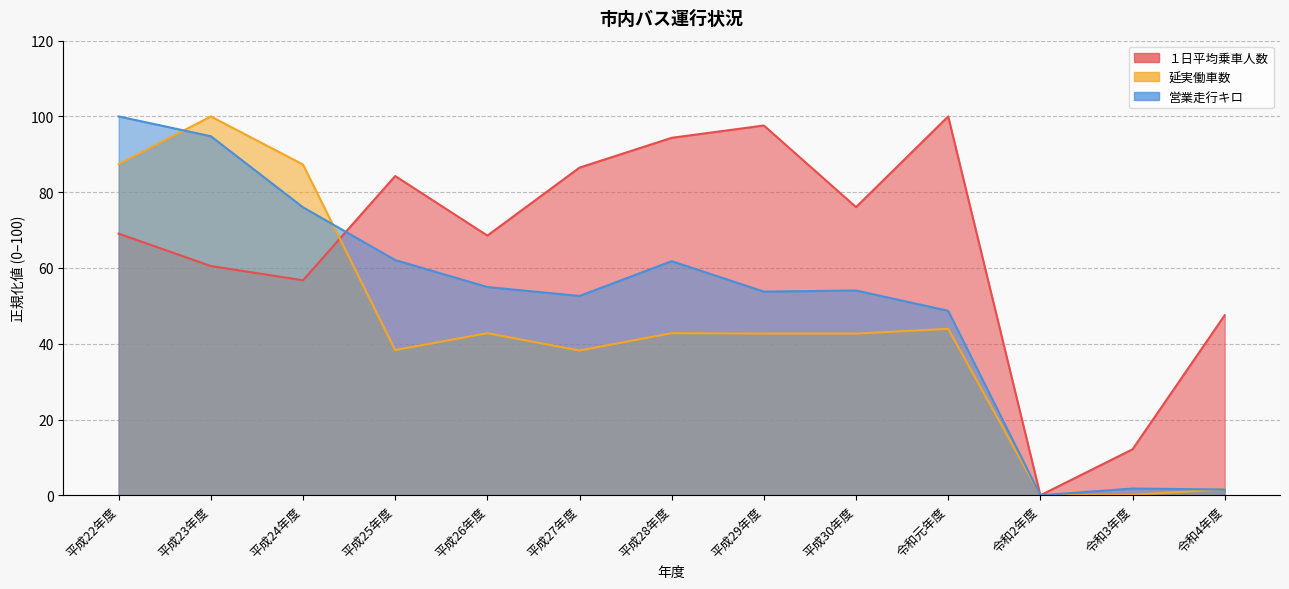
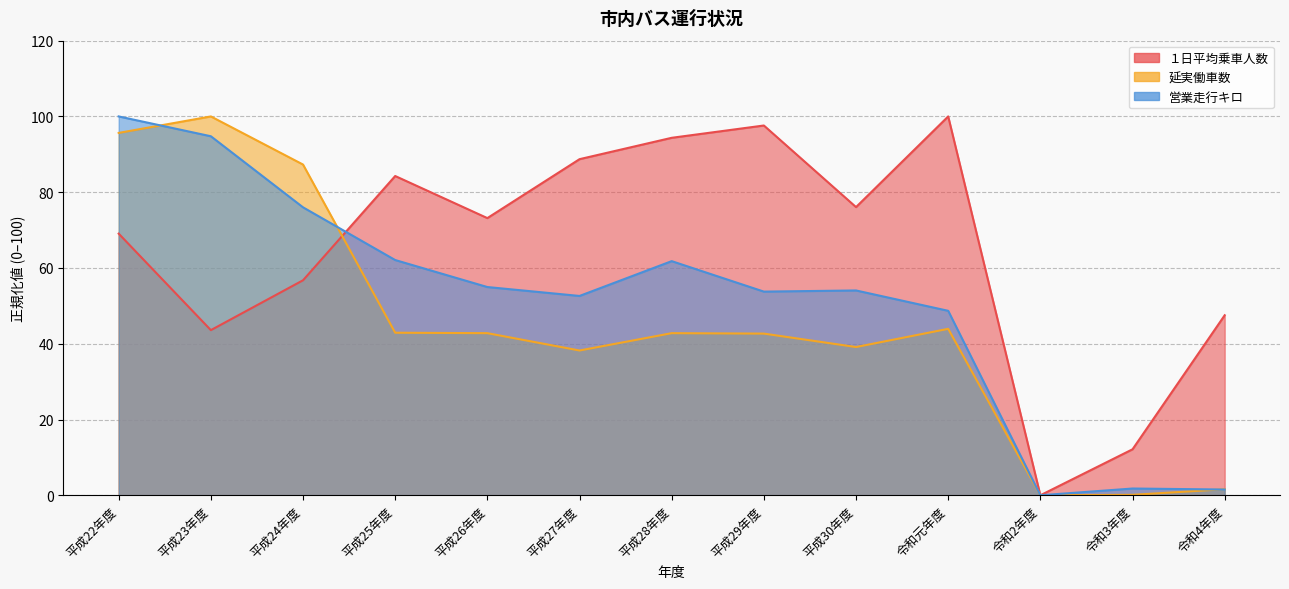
延実働車数, 平成22年度: 87 -> 96
１日平均乗車人数, 平成23年度: 61 -> 44
延実働車数, 平成25年度: 38 -> 43
１日平均乗車人数, 平成26年度: 69 -> 73
１日平均乗車人数, 平成27年度: 86 -> 89
延実働車数, 平成30年度: 43 -> 39
